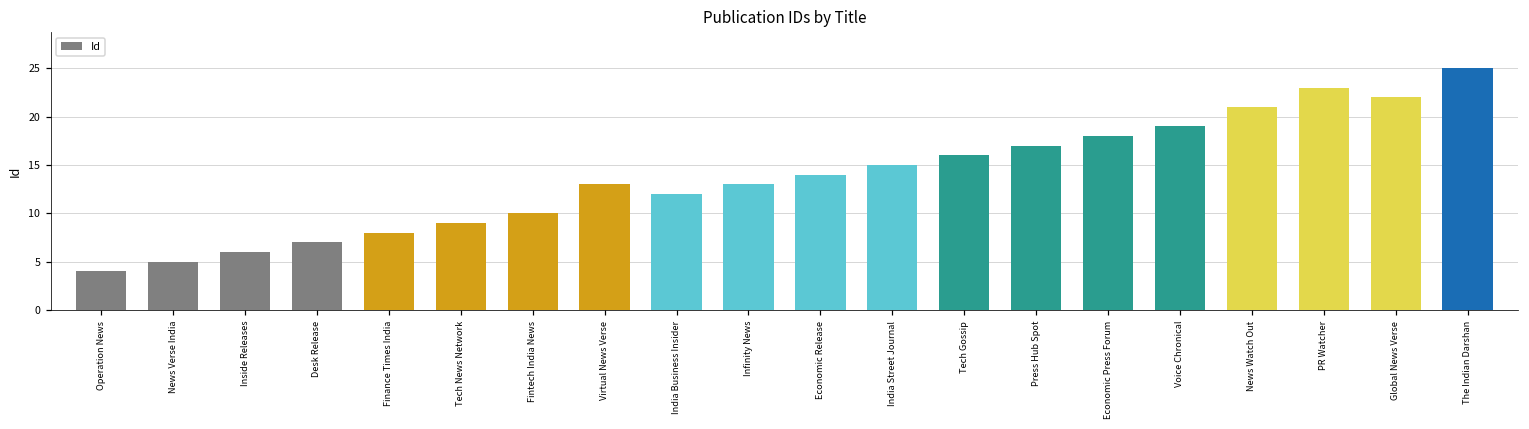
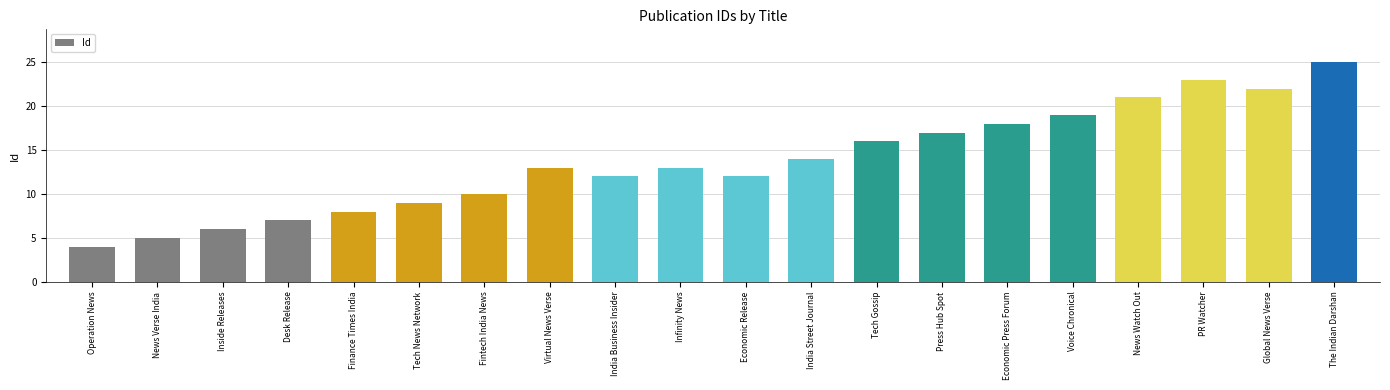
Economic Release: 14 -> 12
India Street Journal: 15 -> 14
